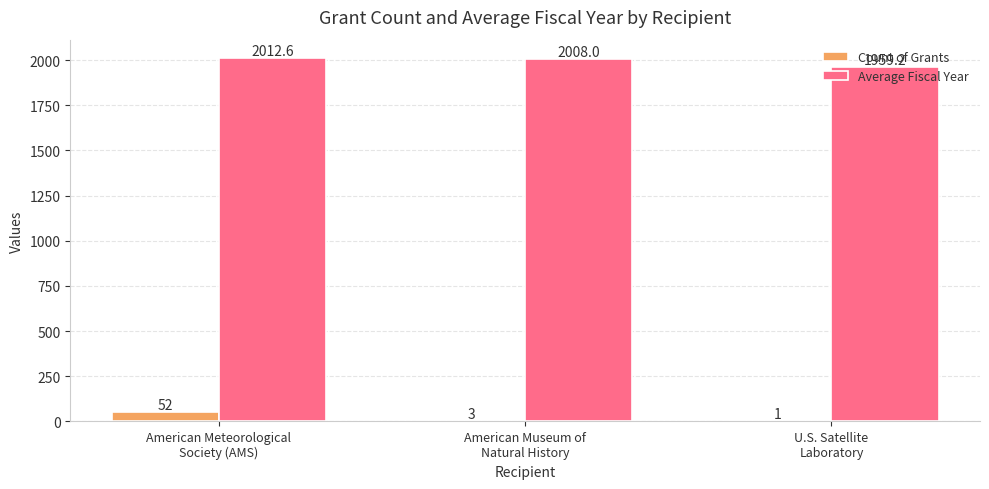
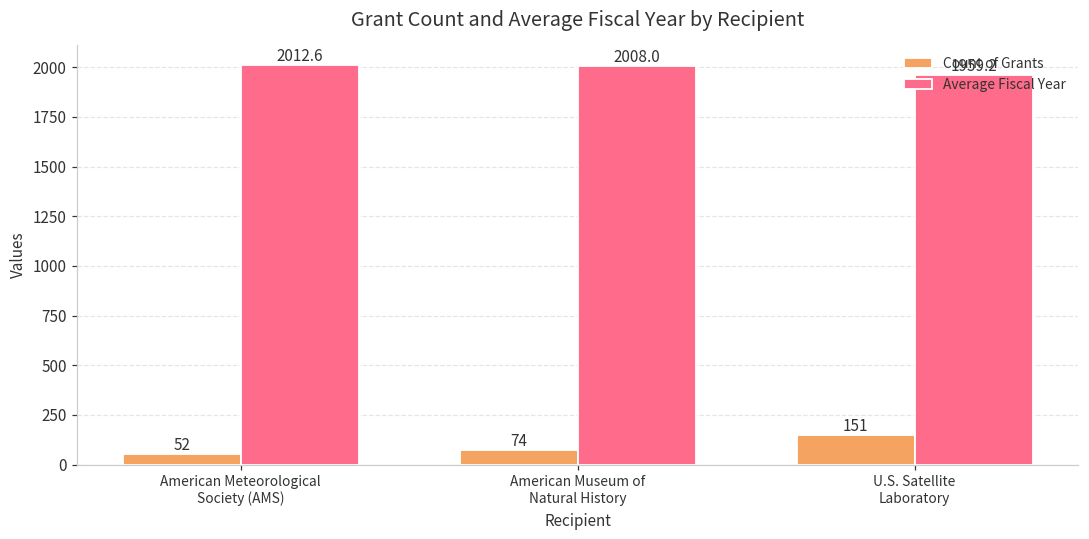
Count of Grants, American Museum of Natural History: 3 -> 74
Count of Grants, U.S. Satellite Laboratory: 1 -> 151
